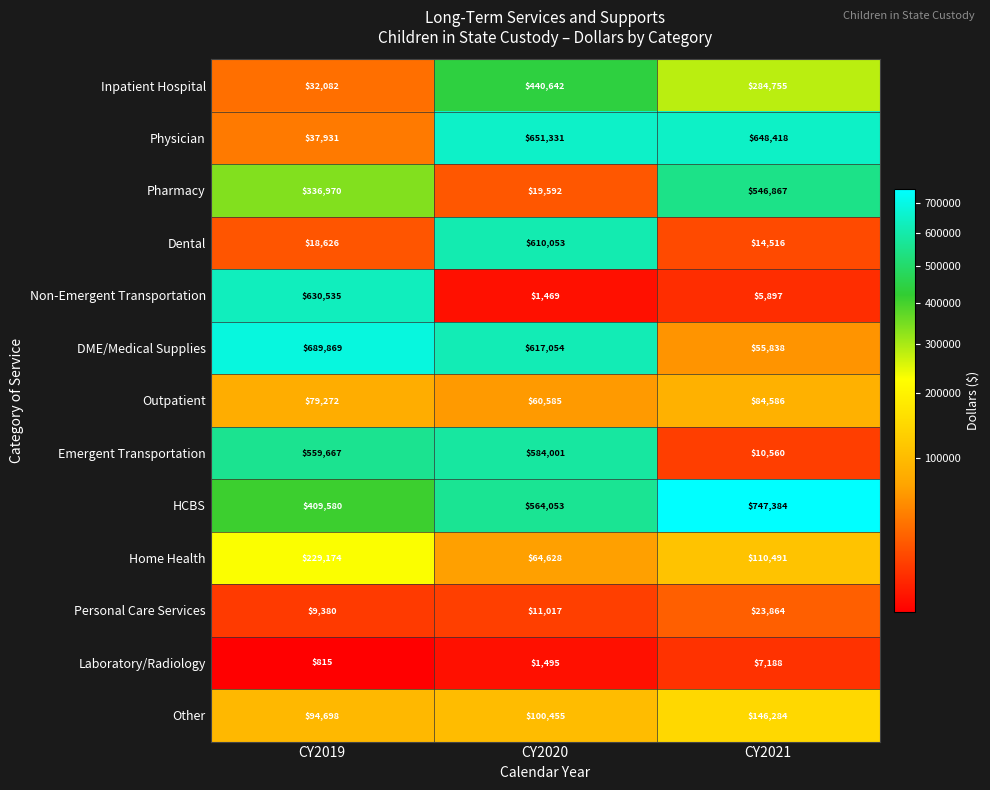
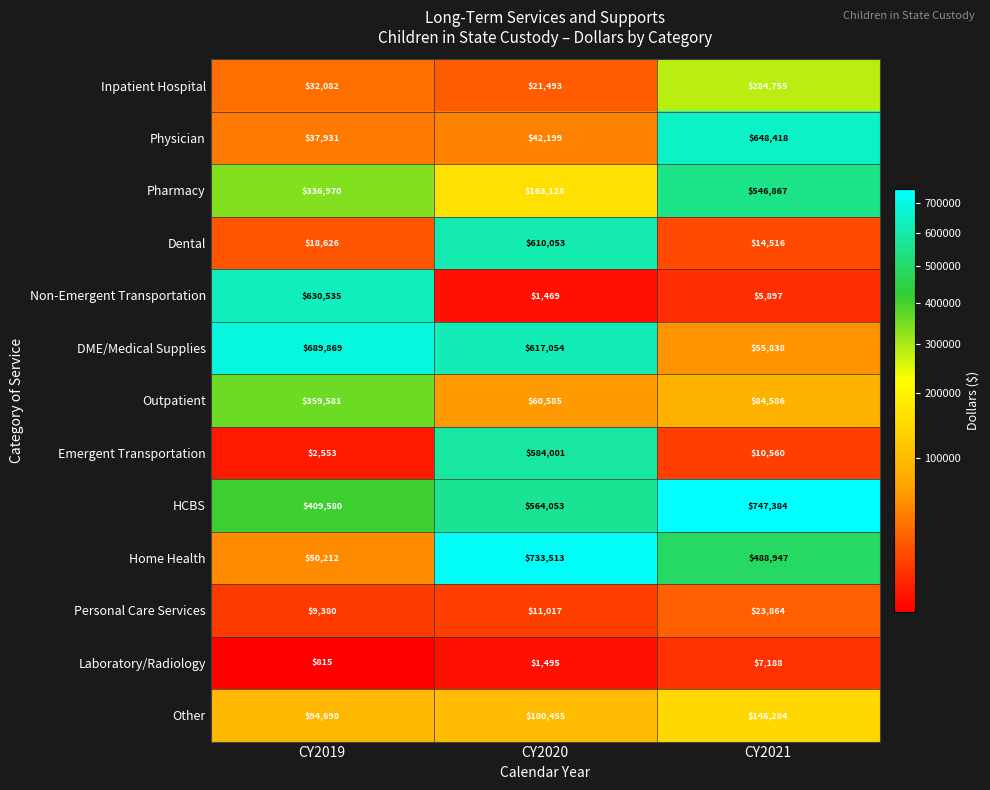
Inpatient Hospital, CY2020: $440,642 -> $21,493
Physician, CY2020: $651,331 -> $42,199
Pharmacy, CY2020: $19,592 -> $163,128
Outpatient, CY2019: $79,272 -> $359,581
Emergent Transportation, CY2019: $559,667 -> $2,553
Home Health, CY2019: $229,174 -> $50,212
Home Health, CY2020: $64,628 -> $733,513
Home Health, CY2021: $110,491 -> $488,947
